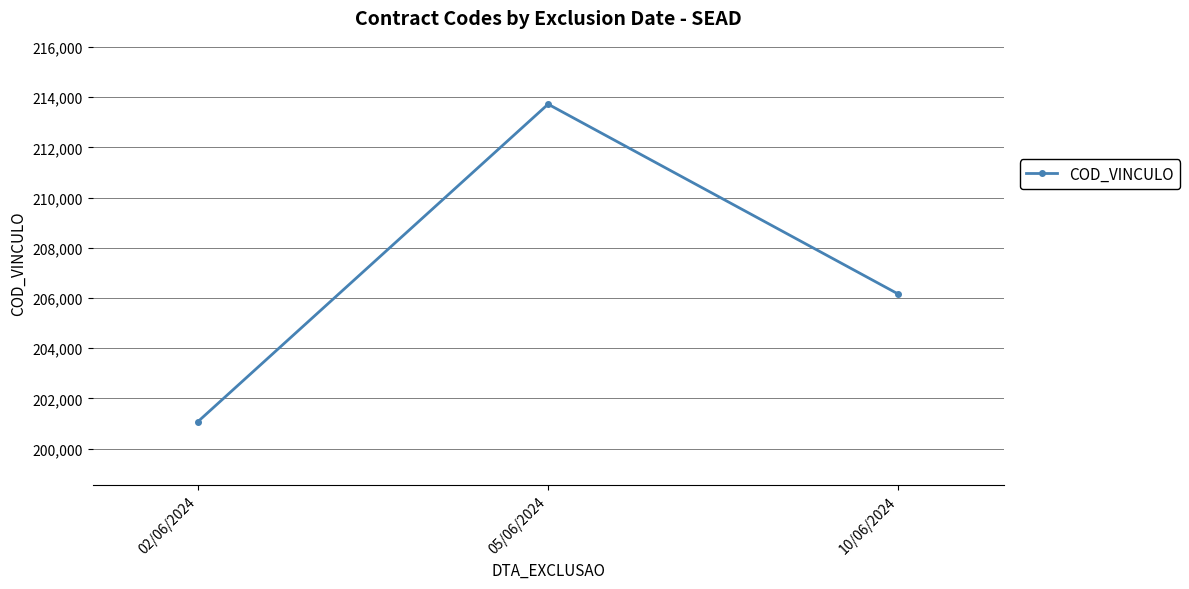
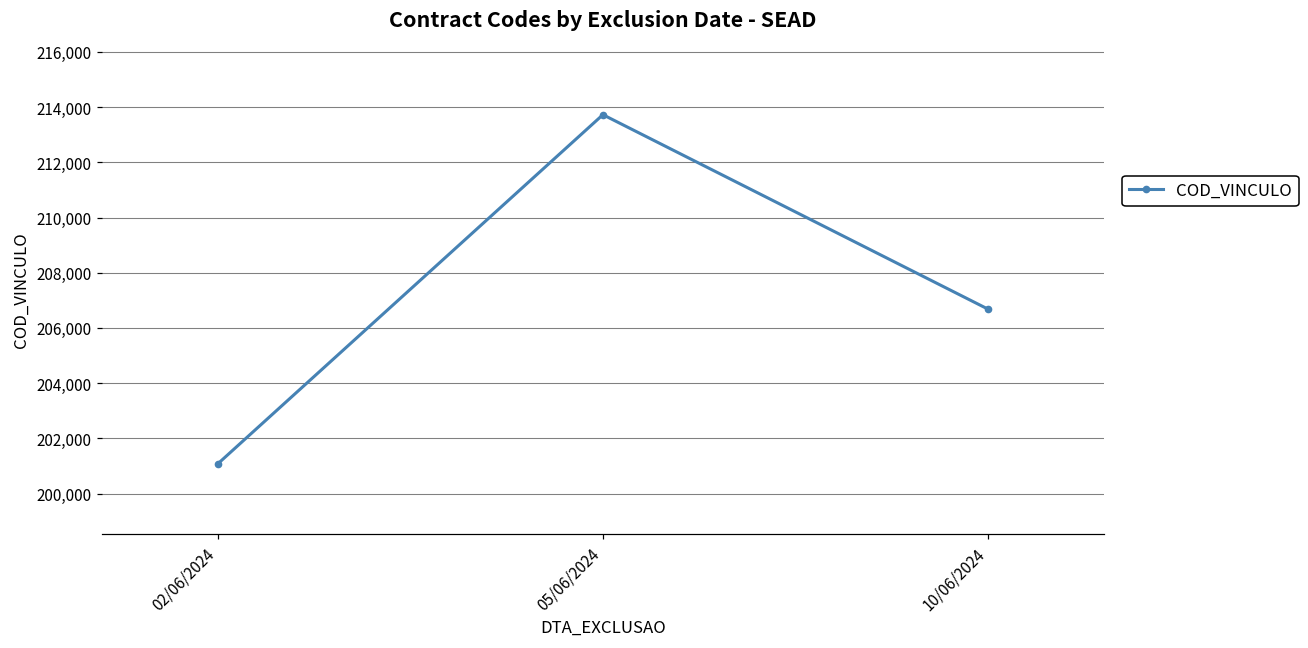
10/06/2024: 206,200 -> 206,700
